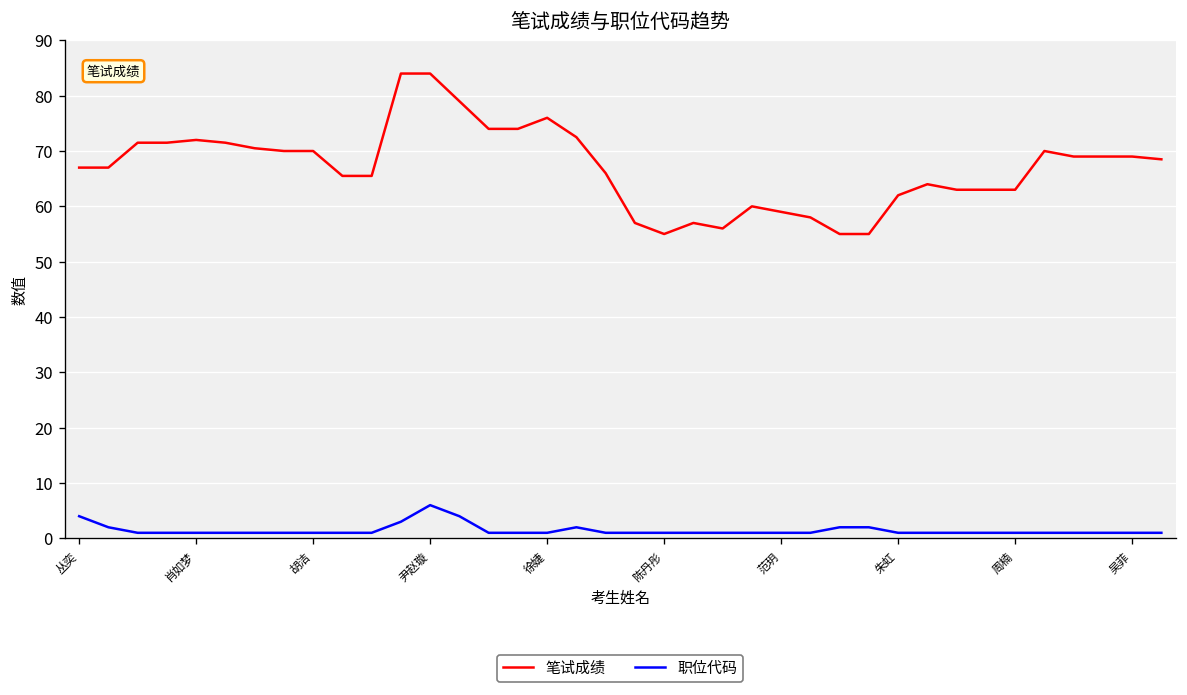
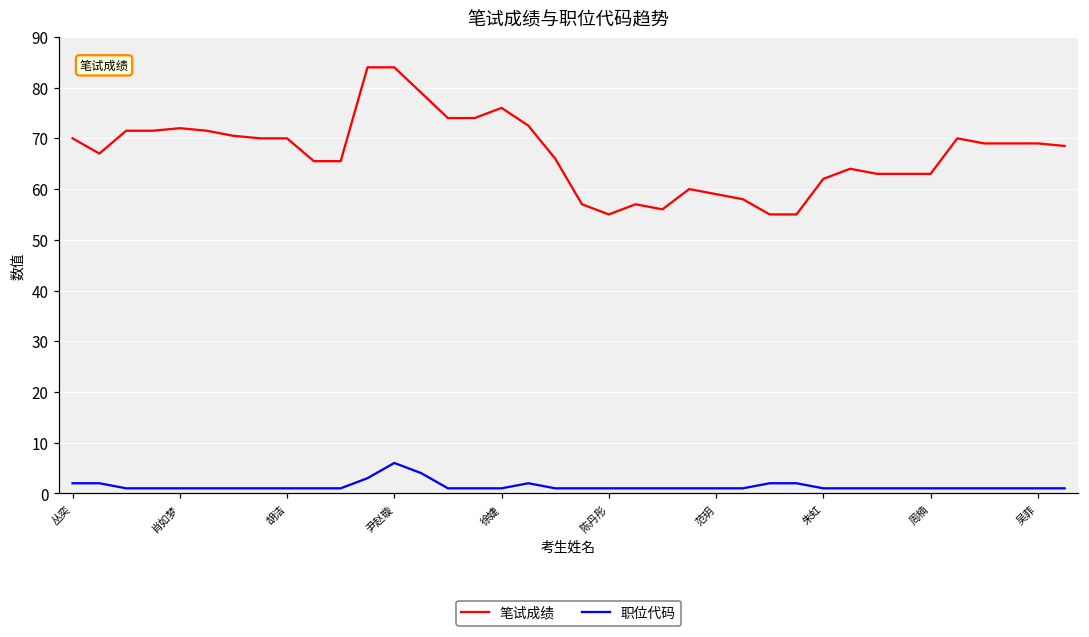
笔试成绩, 丛奕: 67 -> 70
职位代码, 丛奕: 4 -> 2
